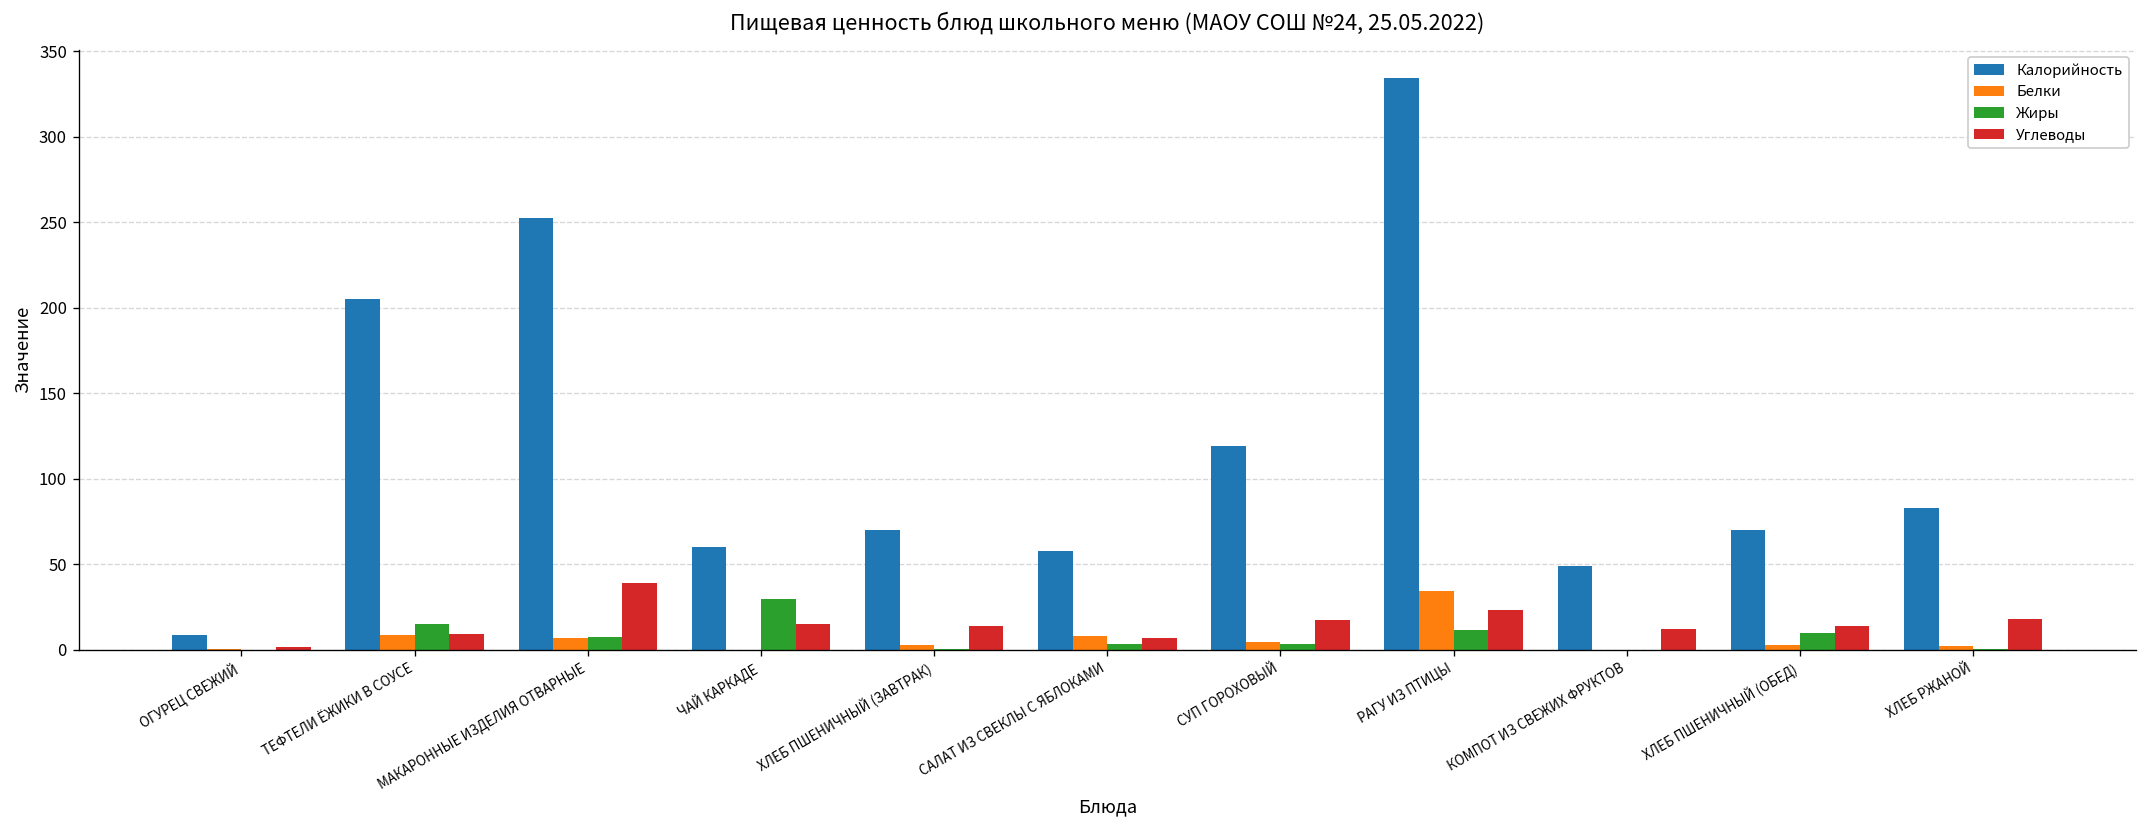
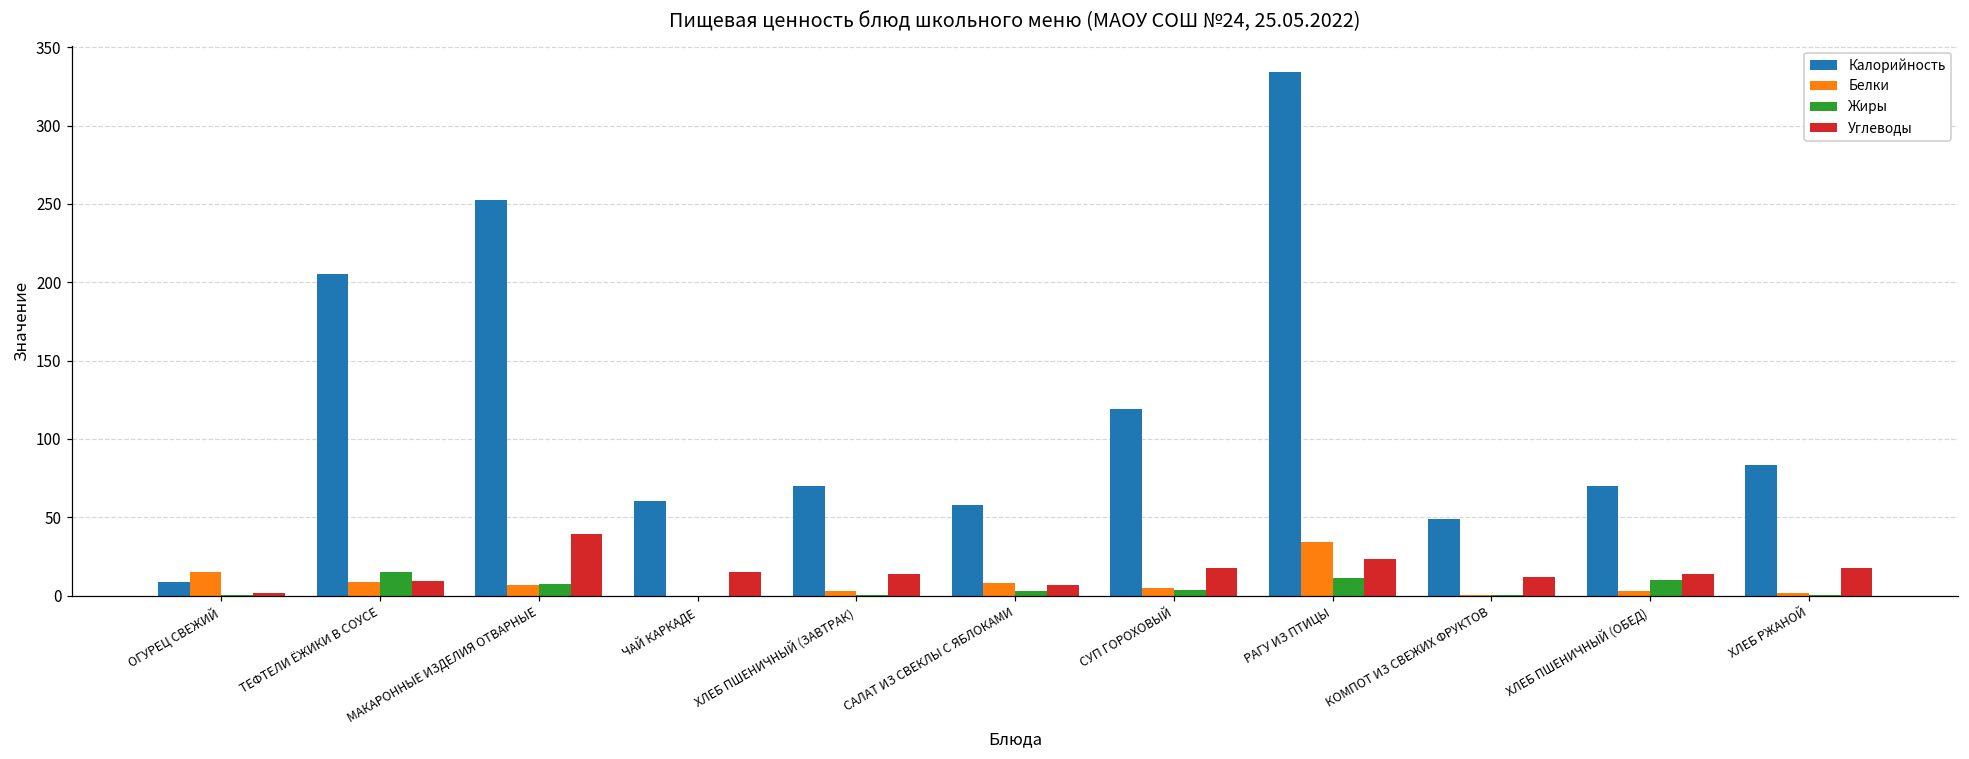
Белки, ОГУРЕЦ СВЕЖИЙ: 0 -> 15
Жиры, ЧАЙ КАРКАДЕ: 30 -> 0
